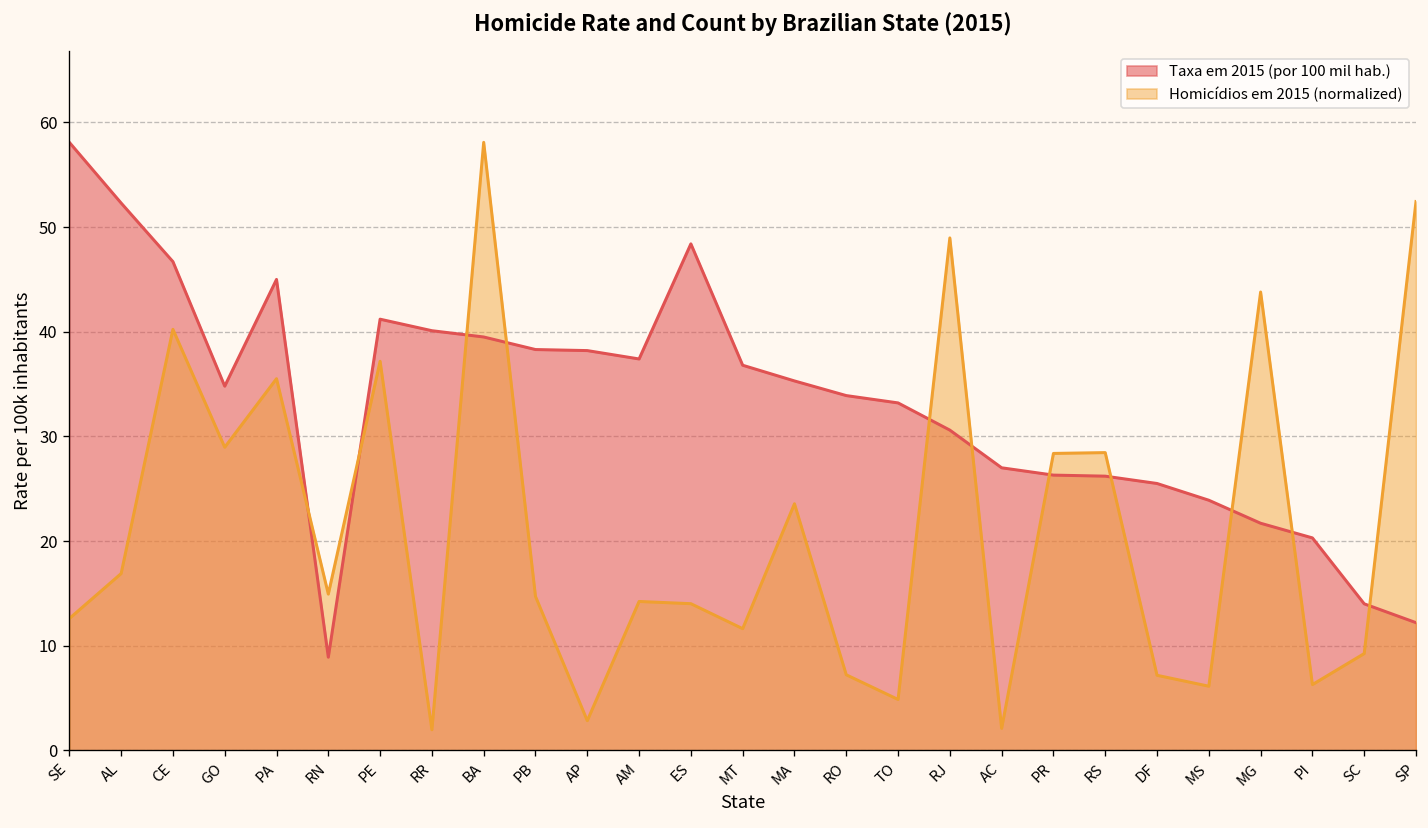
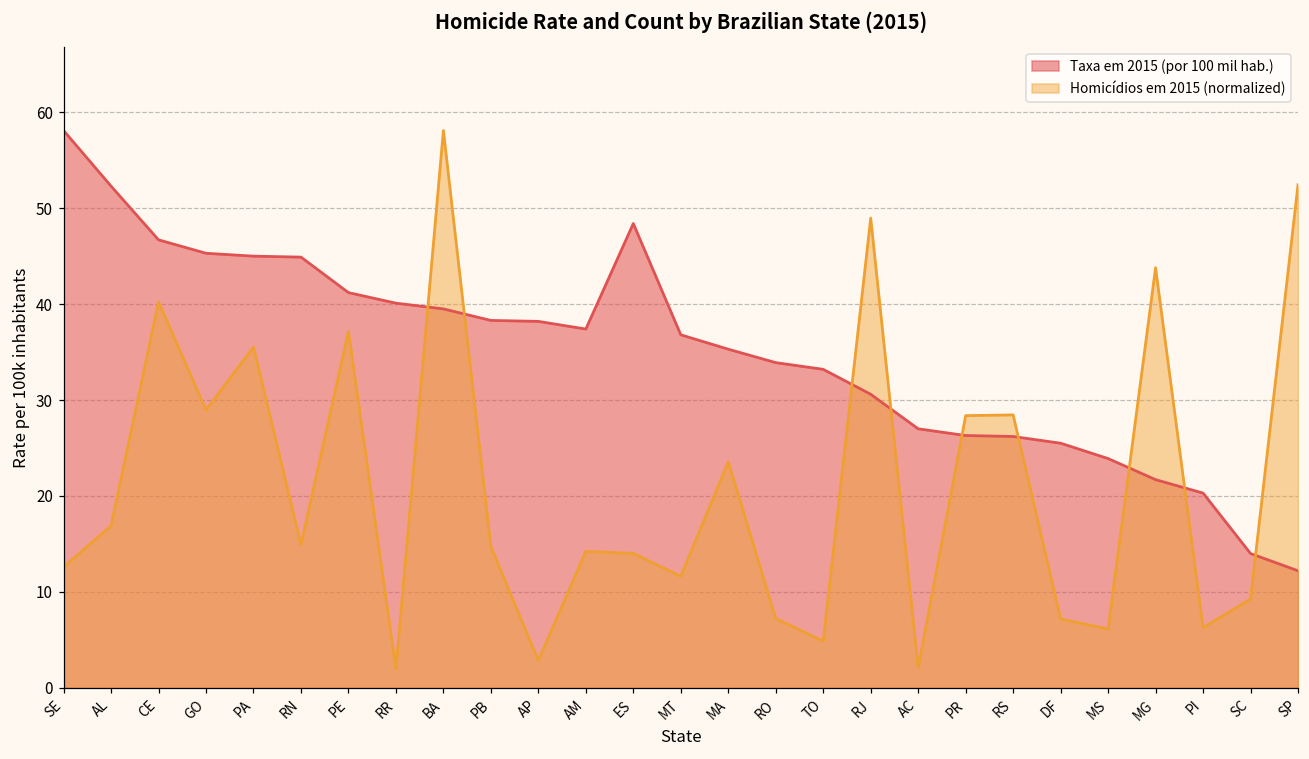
Taxa em 2015 (por 100 mil hab.), GO: 35 -> 45
Taxa em 2015 (por 100 mil hab.), RN: 9 -> 45
